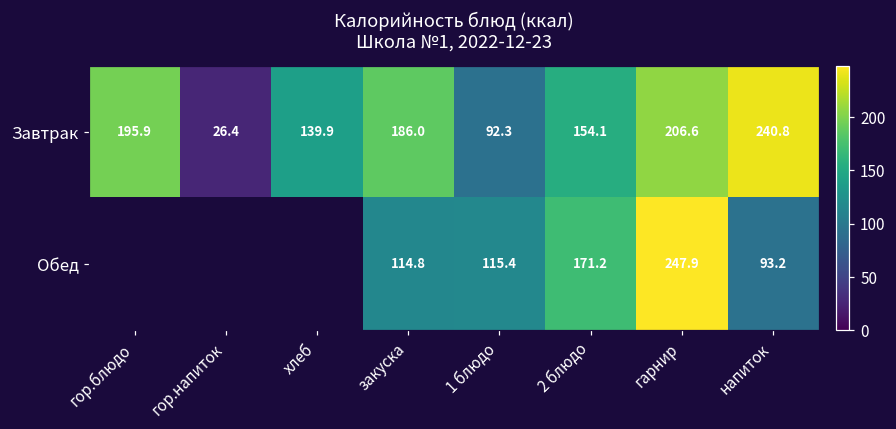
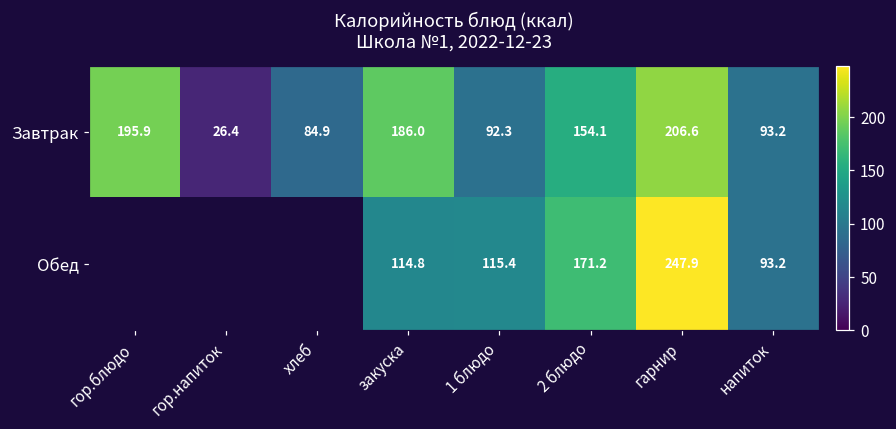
Завтрак, хлеб: 139.9 -> 84.9
Завтрак, напиток: 240.8 -> 93.2
